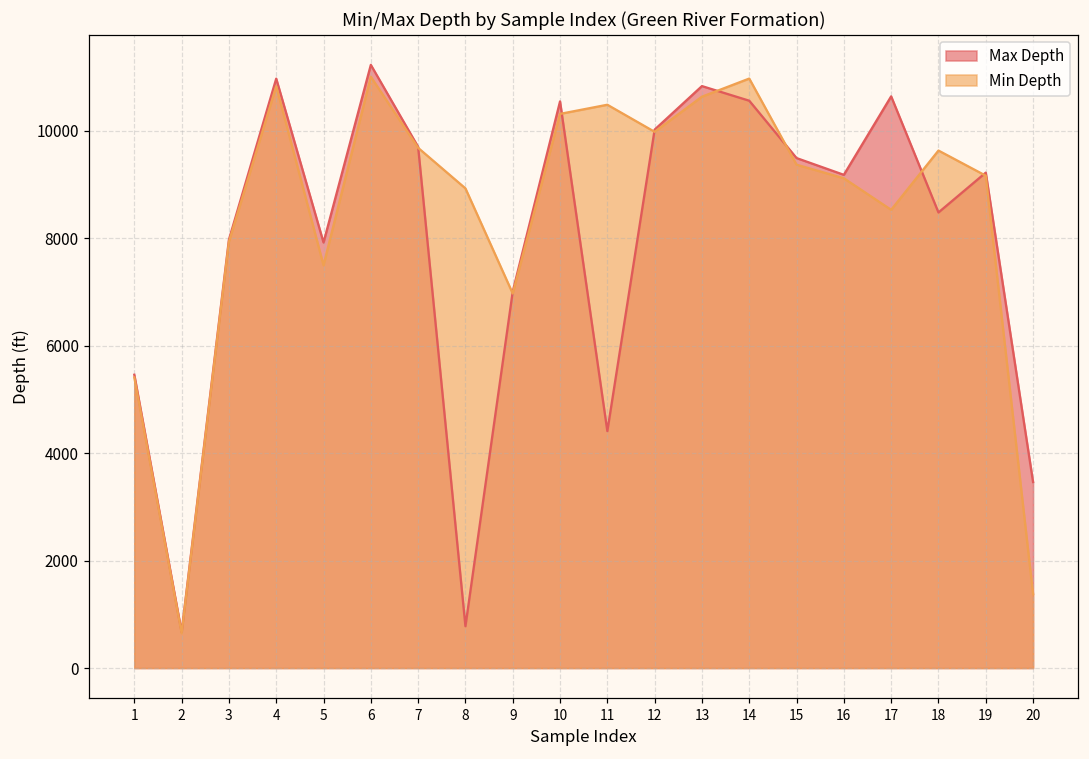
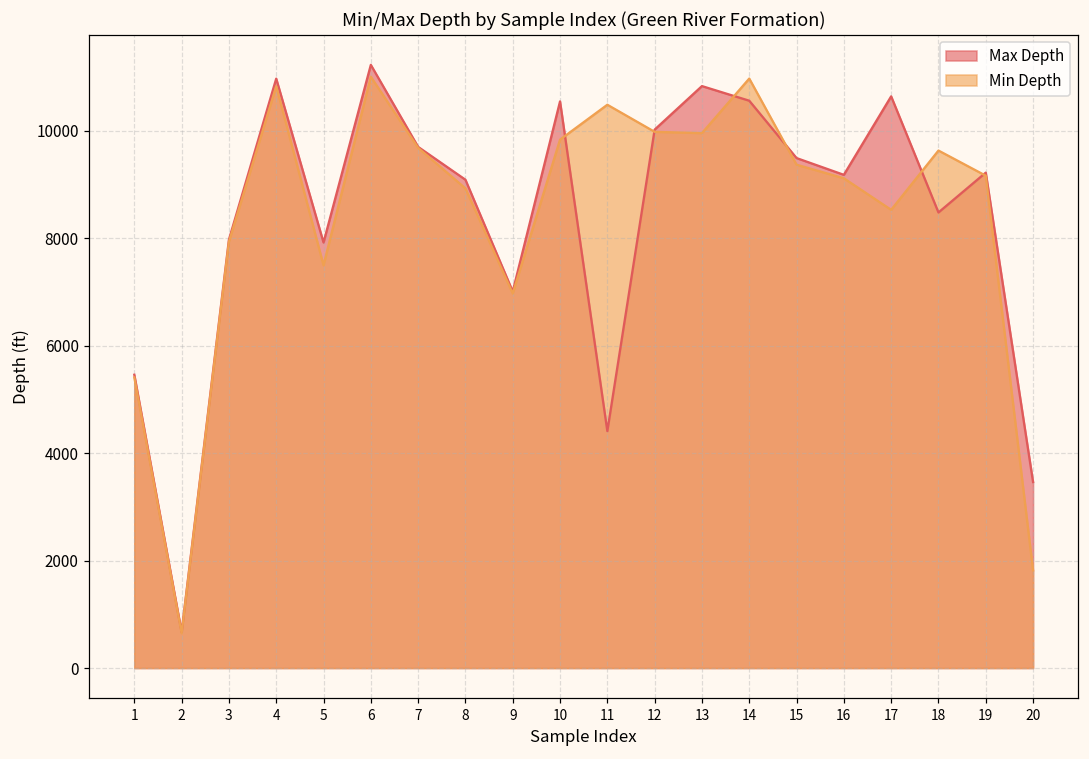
Max Depth, 8: 800 -> 9100
Min Depth, 10: 10300 -> 9800
Min Depth, 13: 10600 -> 10000
Min Depth, 20: 1400 -> 1800
